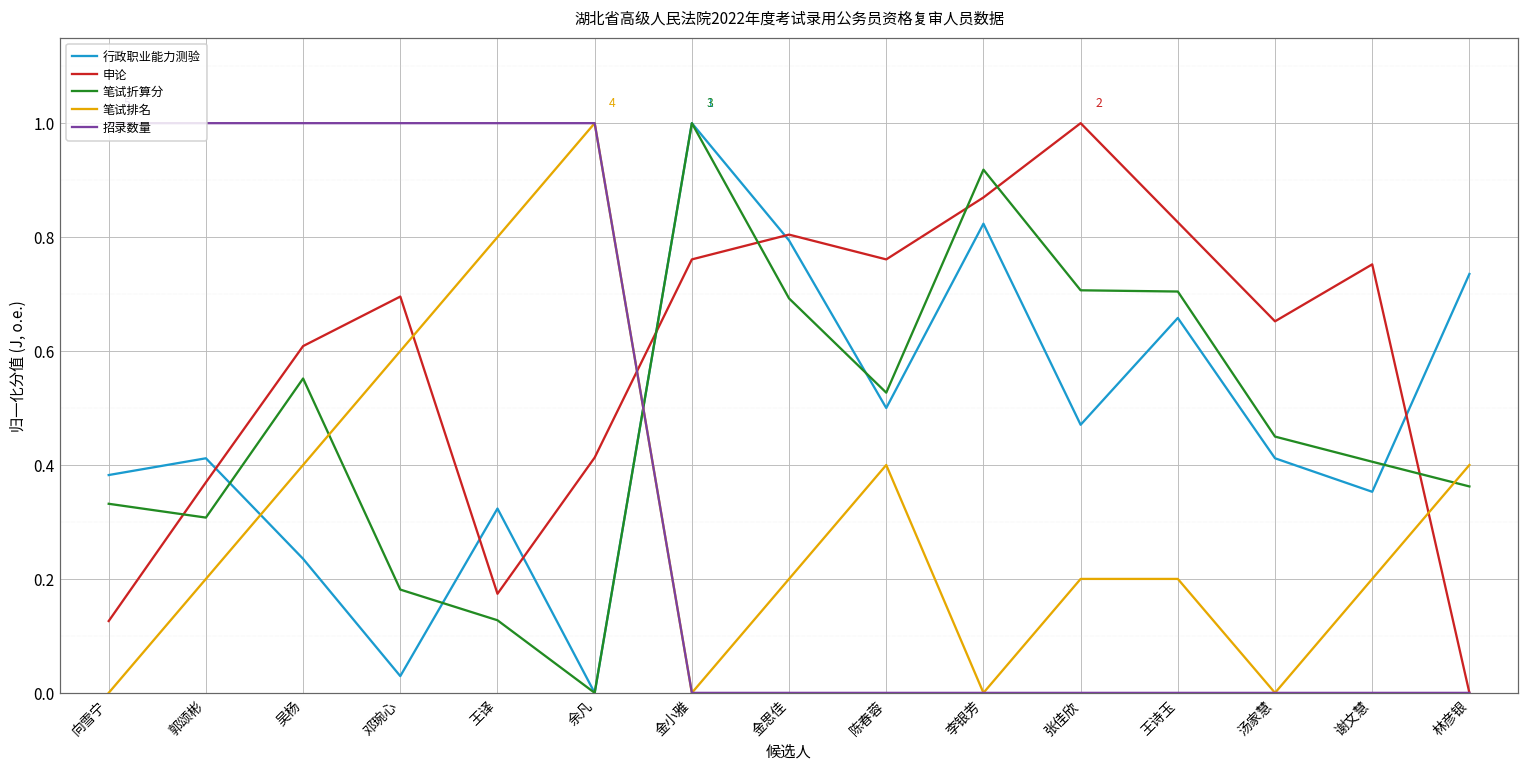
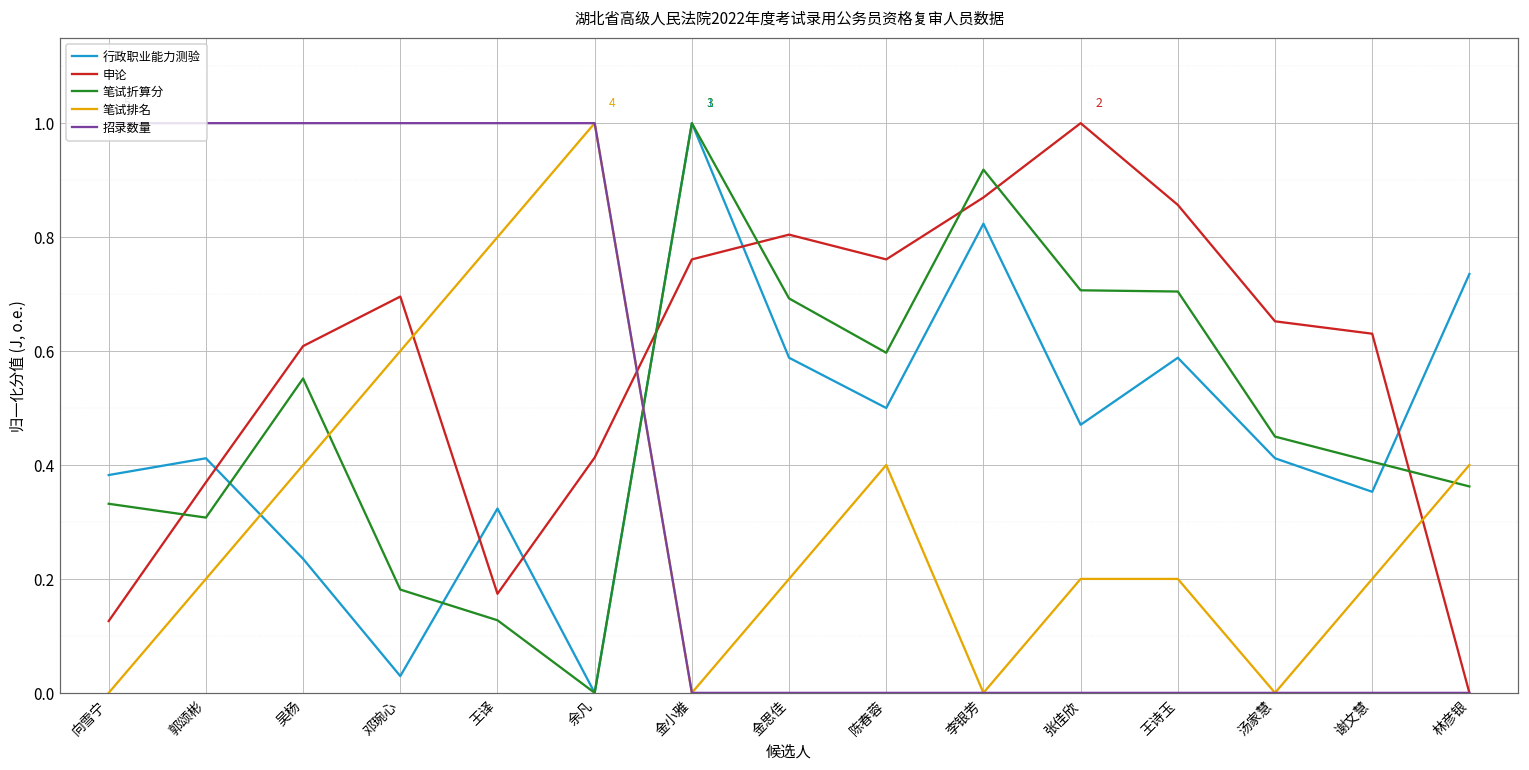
行政职业能力测验, 金思佳: 0.79 -> 0.59
笔试折算分, 陈春蓉: 0.53 -> 0.60
行政职业能力测验, 王诗玉: 0.66 -> 0.59
申论, 王诗玉: 0.83 -> 0.86
申论, 谢文慧: 0.75 -> 0.63
